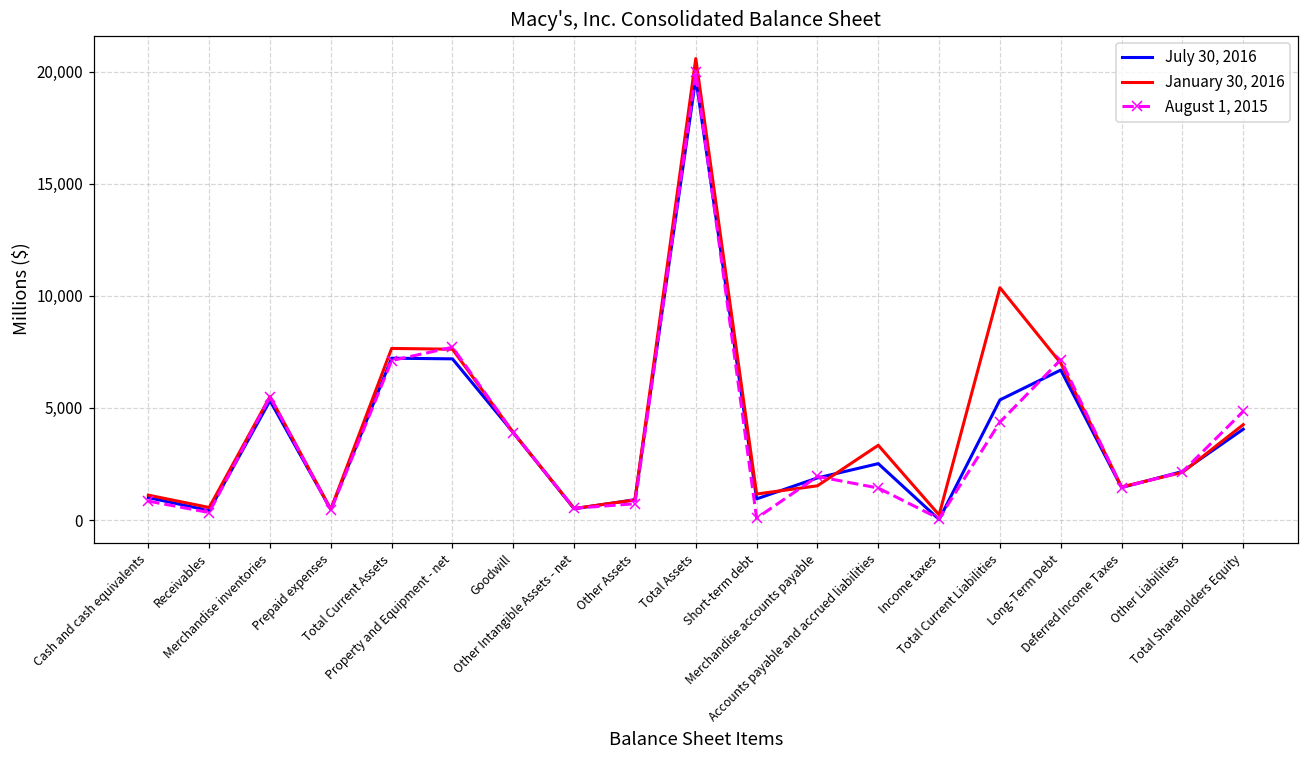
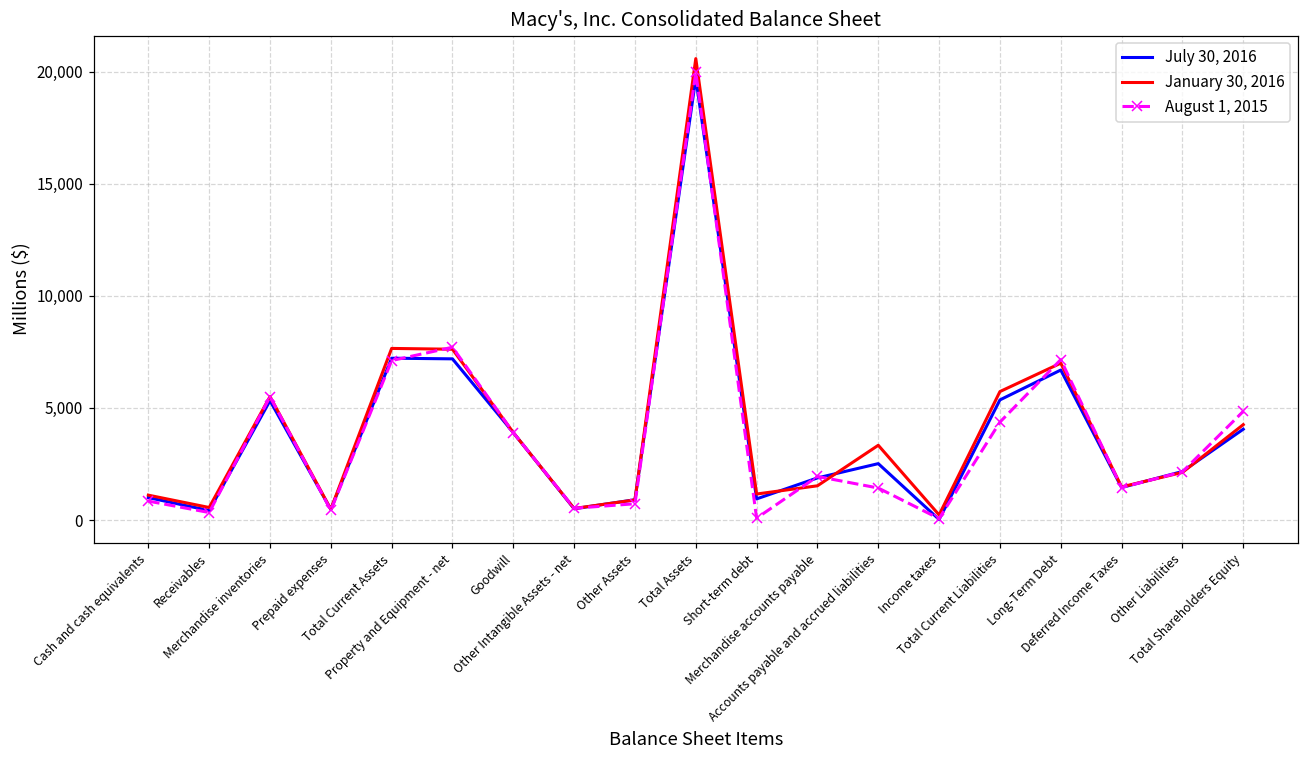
January 30, 2016, Total Current Liabilities: 10,400 -> 5,700
